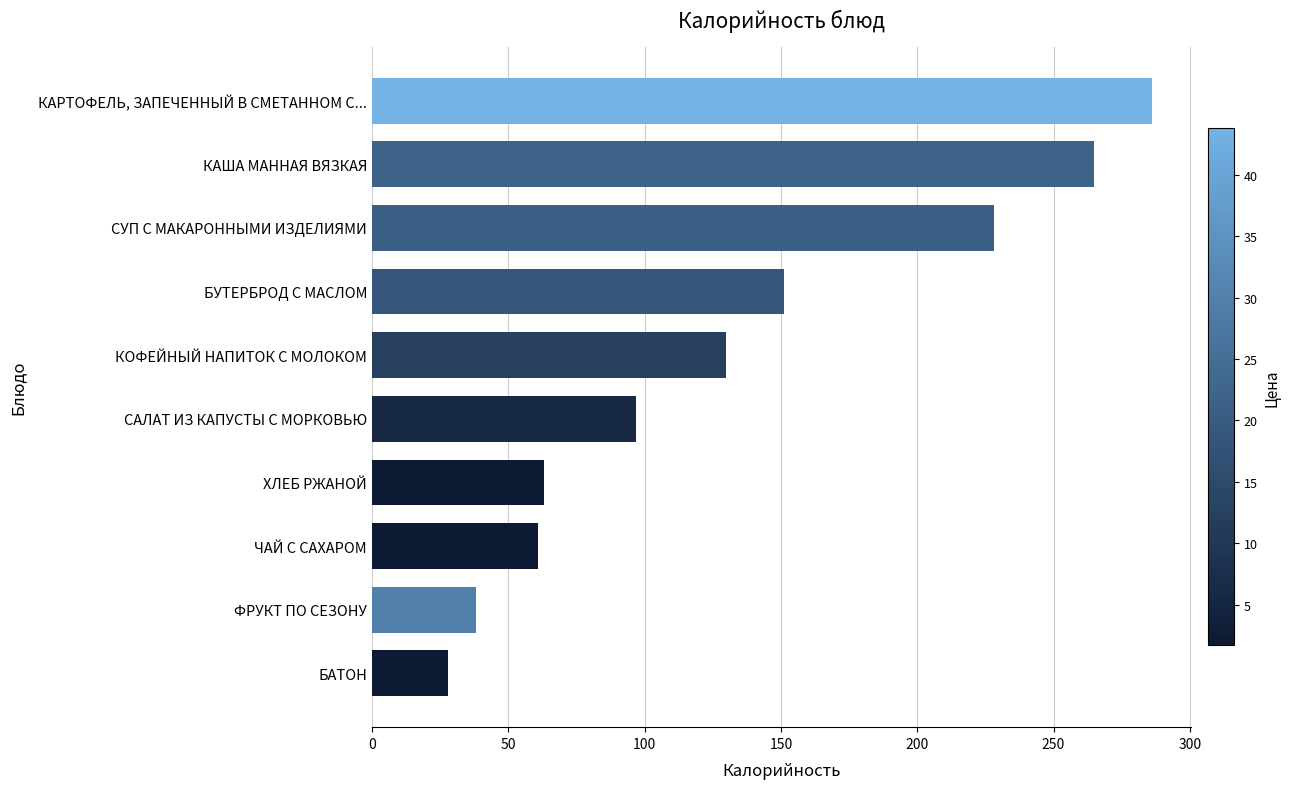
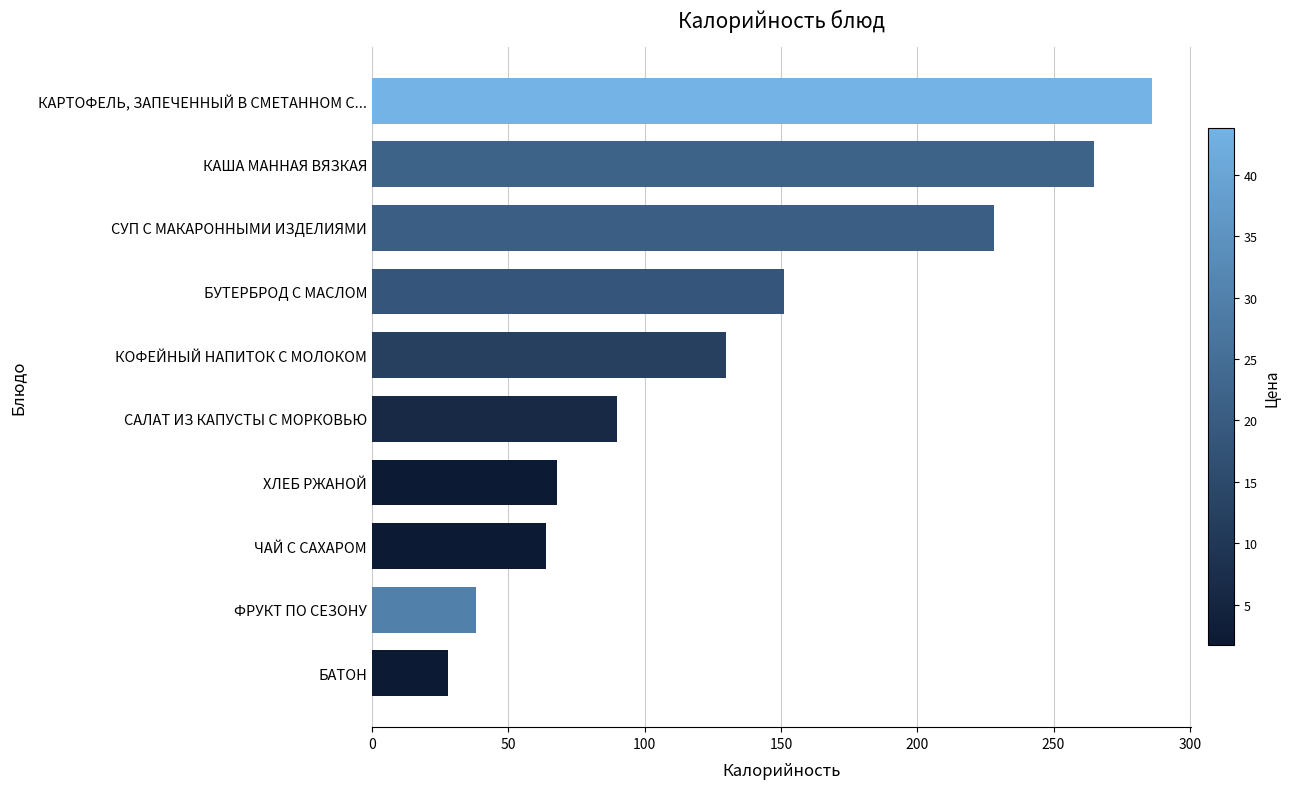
САЛАТ ИЗ КАПУСТЫ С МОРКОВЬЮ: 97 -> 90
ХЛЕБ РЖАНОЙ: 63 -> 68
ЧАЙ С САХАРОМ: 61 -> 64
